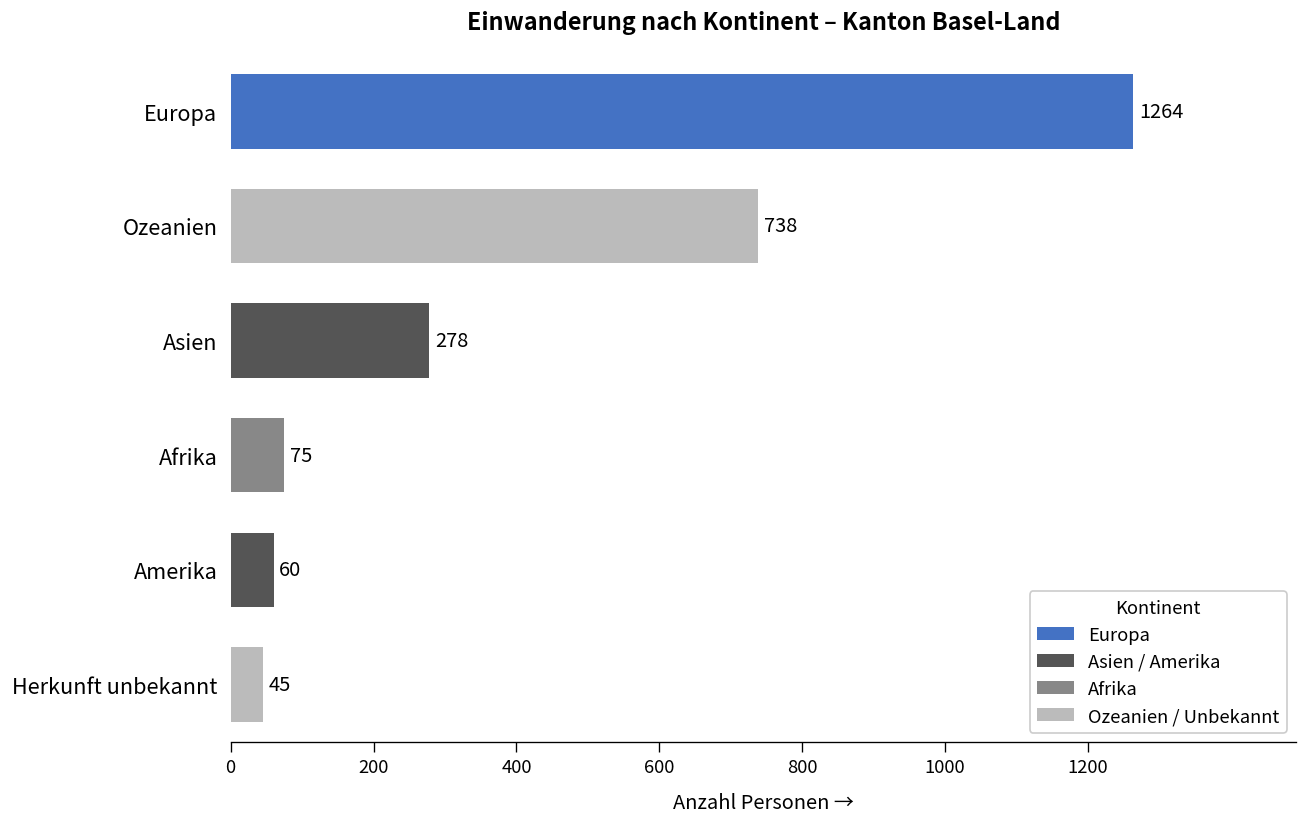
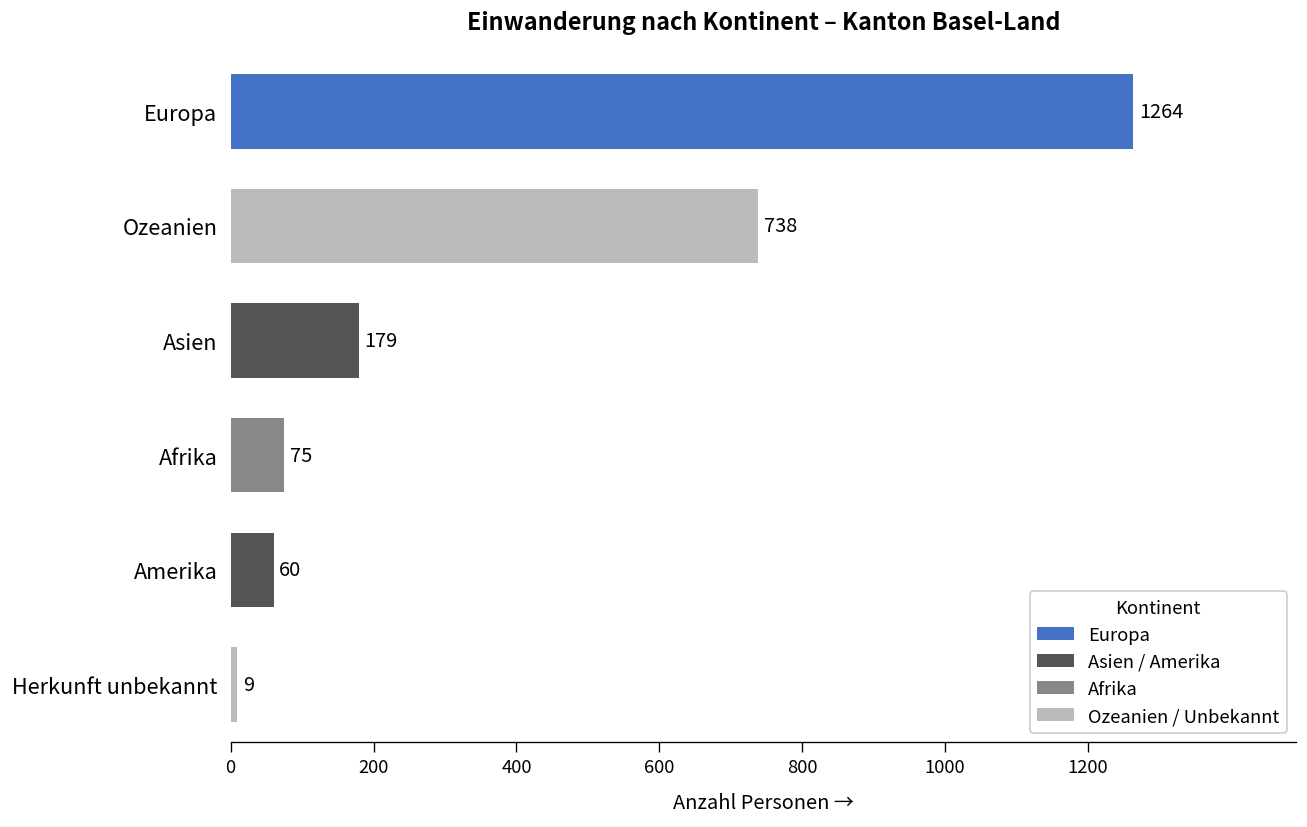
Asien: 278 -> 179
Herkunft unbekannt: 45 -> 9
